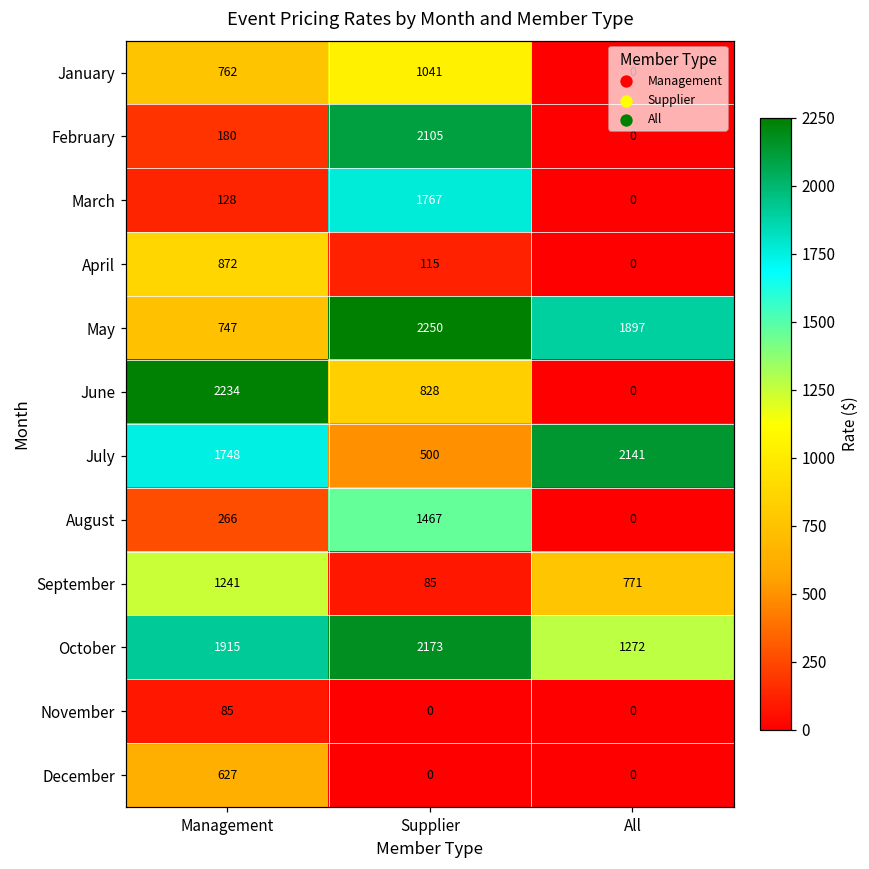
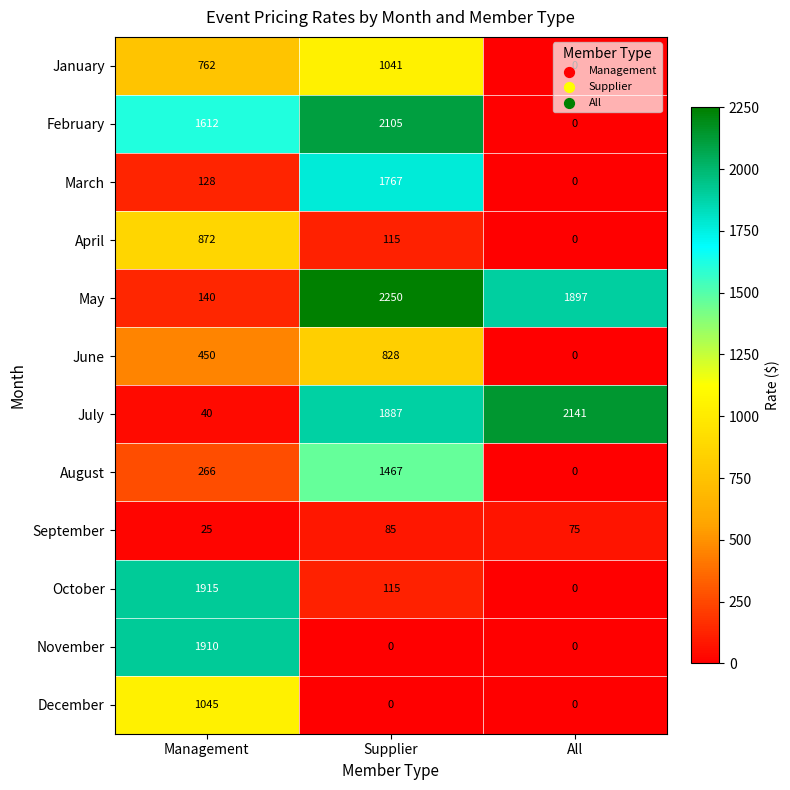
February, Management: 180 -> 1612
May, Management: 747 -> 140
June, Management: 2234 -> 450
July, Management: 1748 -> 40
July, Supplier: 500 -> 1887
September, Management: 1241 -> 25
September, All: 771 -> 75
October, Supplier: 2173 -> 115
October, All: 1272 -> 0
November, Management: 85 -> 1910
December, Management: 627 -> 1045
